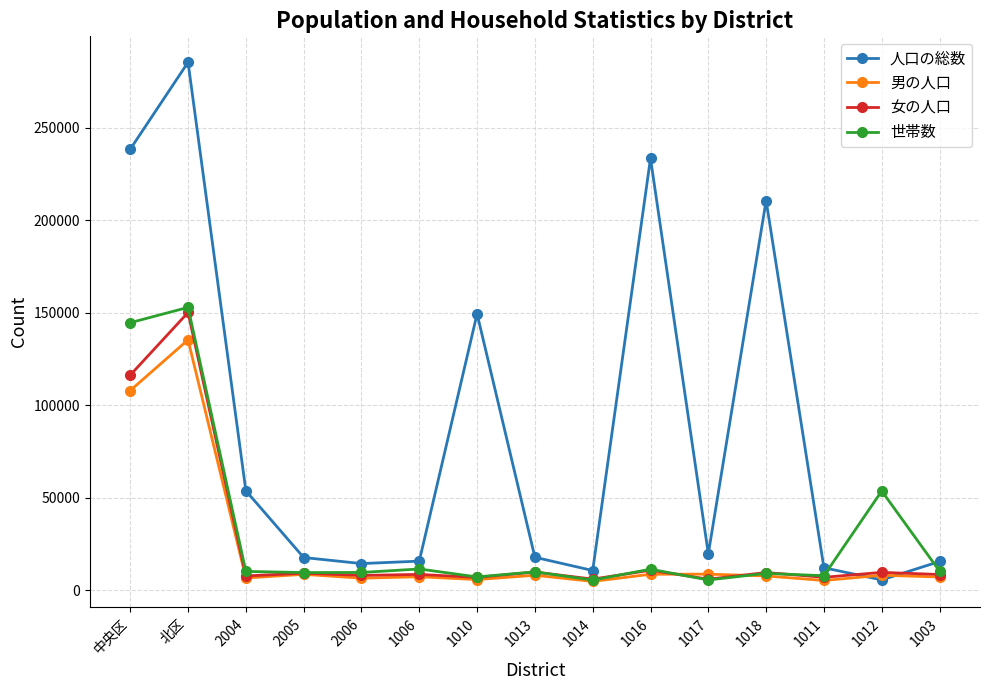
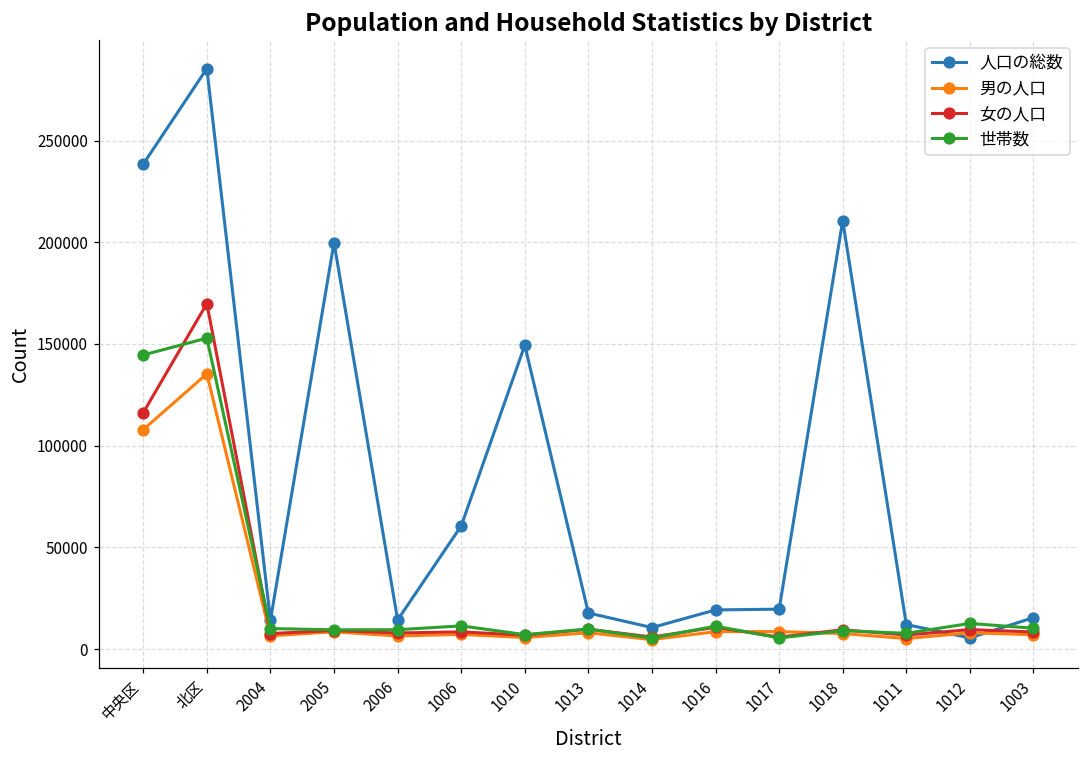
女の人口, 北区: 150000 -> 170000
人口の総数, 2004: 54000 -> 14000
人口の総数, 2005: 18000 -> 200000
人口の総数, 1006: 16000 -> 61000
人口の総数, 1016: 233000 -> 19000
世帯数, 1012: 54000 -> 13000
